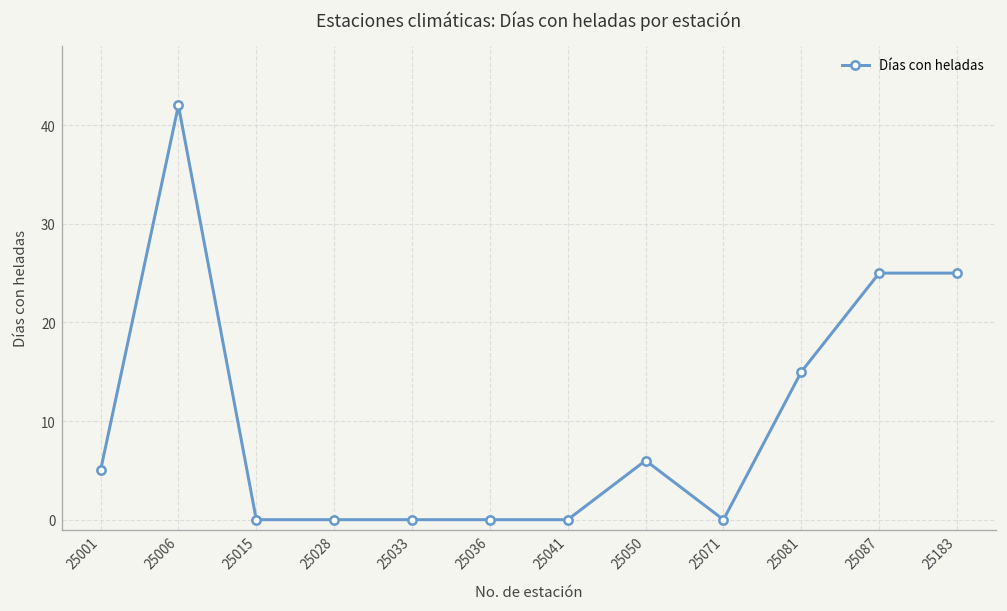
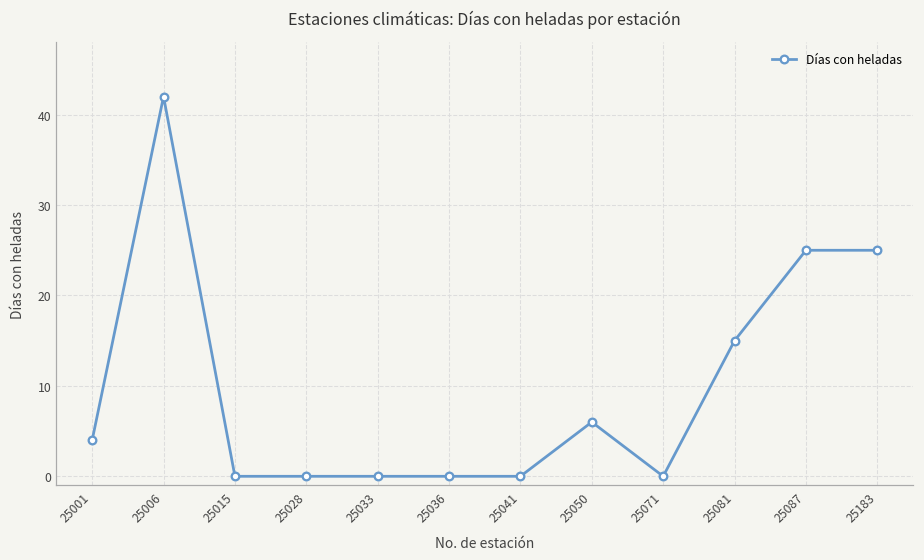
25001: 5 -> 4
